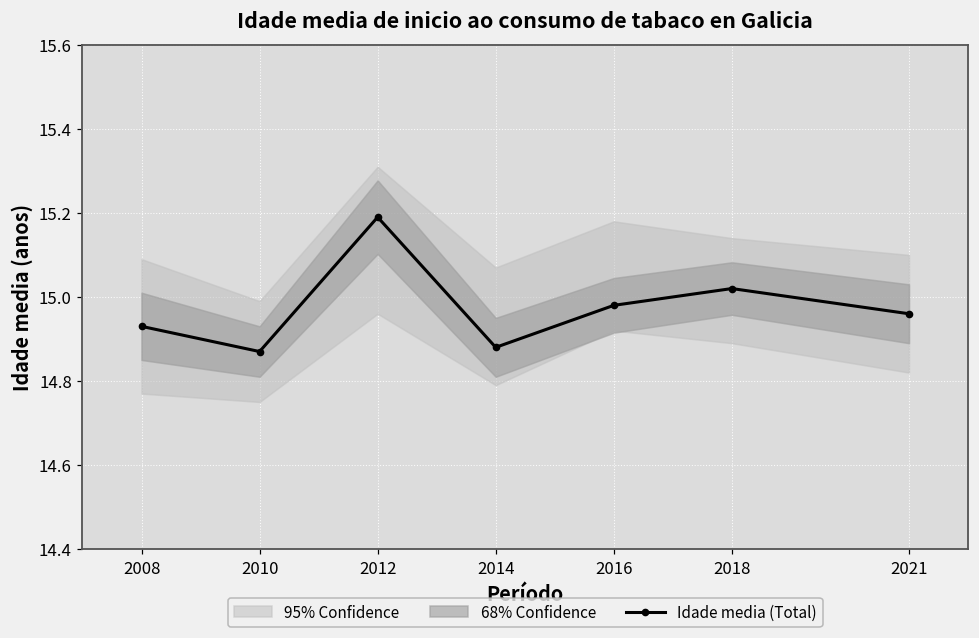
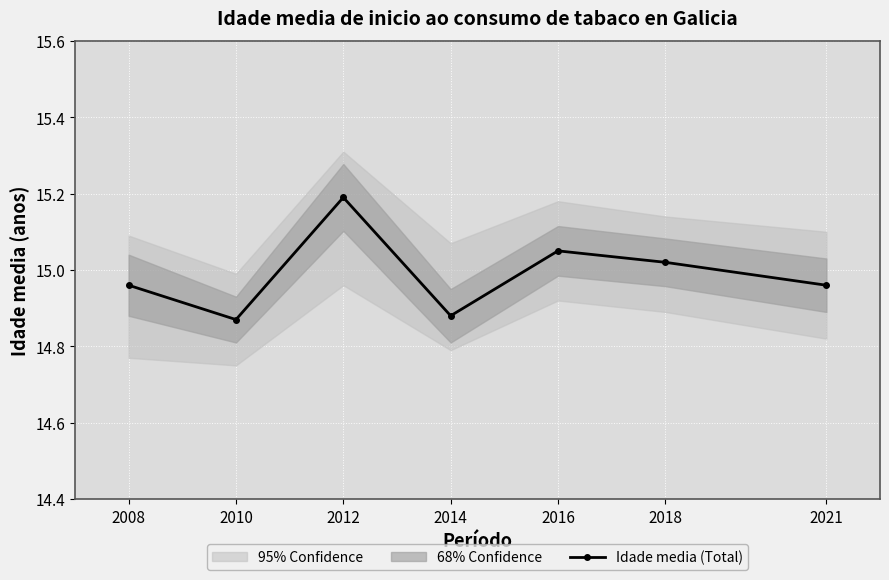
Idade media (Total), 2008: 14.93 -> 14.96
Idade media (Total), 2016: 14.98 -> 15.05
